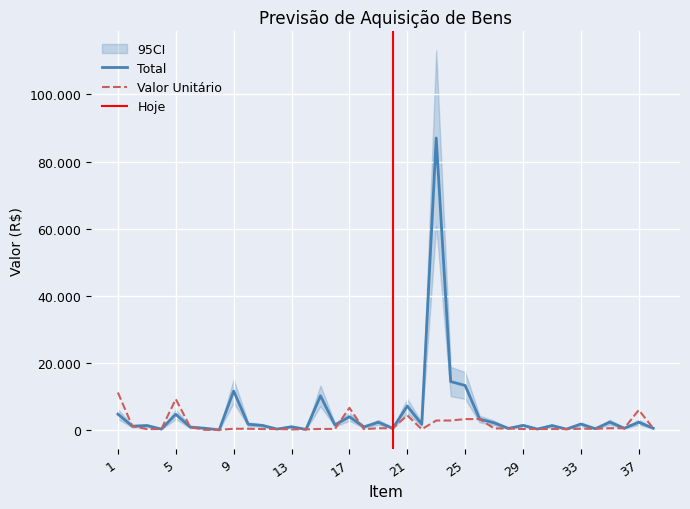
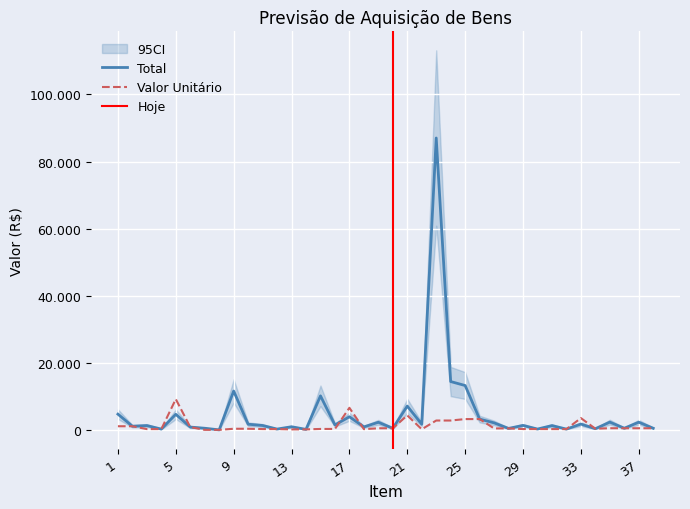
Valor Unitário, 1: 11 -> 1
Valor Unitário, 33: 0 -> 4
Valor Unitário, 37: 6 -> 1
